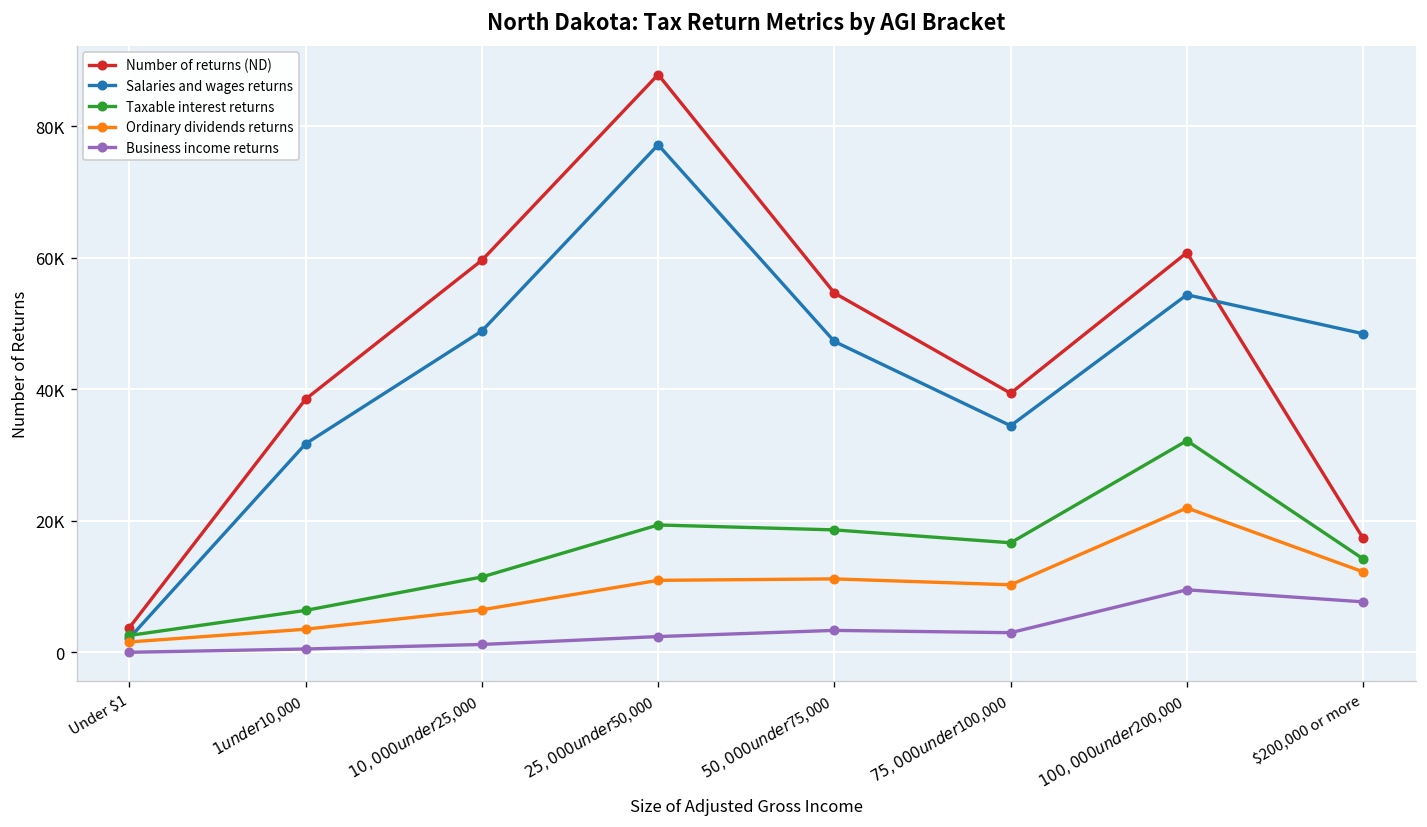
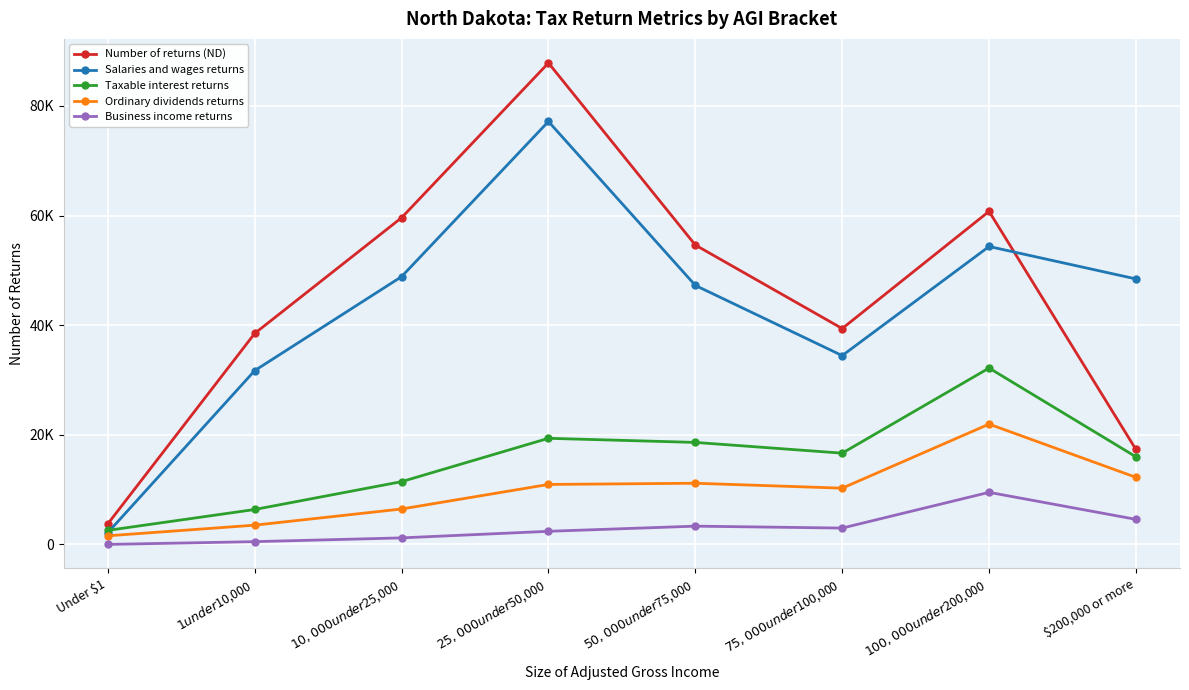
Taxable interest returns, $200,000 or more: 14000 -> 16000
Business income returns, $200,000 or more: 8000 -> 5000
